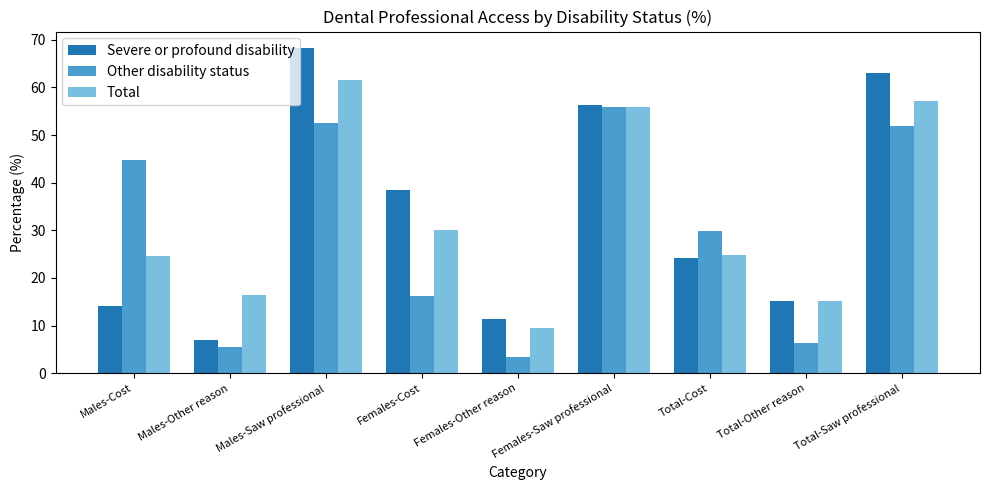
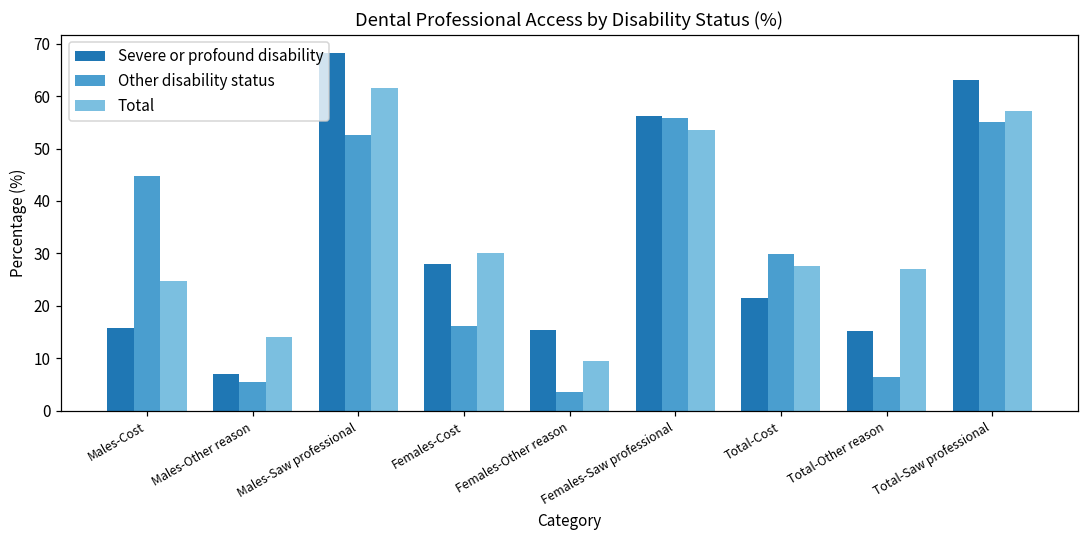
Severe or profound disability, Males-Cost: 14 -> 16
Total, Males-Other reason: 17 -> 14
Severe or profound disability, Females-Cost: 39 -> 28
Severe or profound disability, Females-Other reason: 11 -> 15
Total, Females-Saw professional: 56 -> 54
Severe or profound disability, Total-Cost: 24 -> 22
Total, Total-Cost: 25 -> 28
Total, Total-Other reason: 15 -> 27
Other disability status, Total-Saw professional: 52 -> 55
